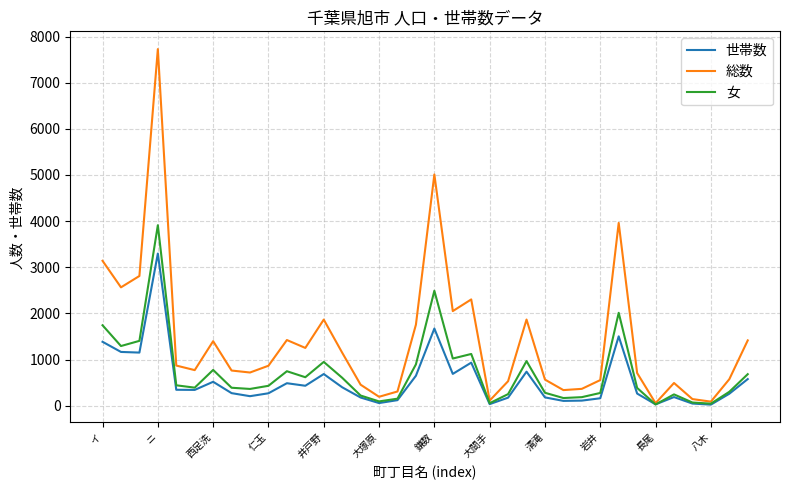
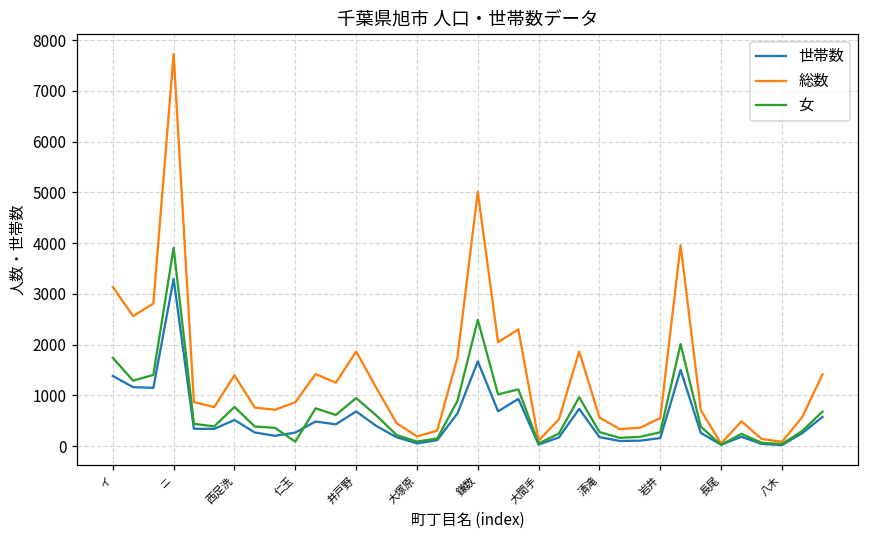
女, 仁玉: 400 -> 100
